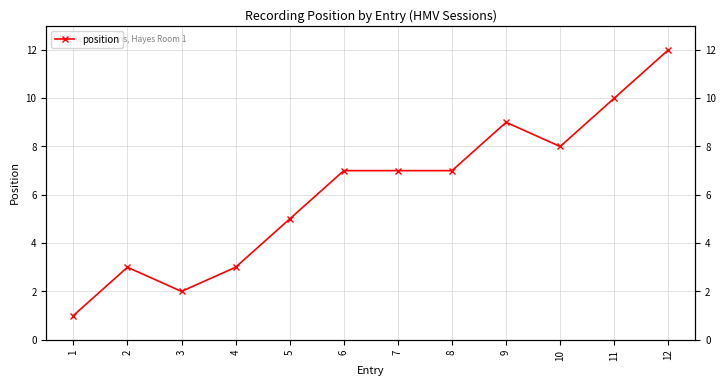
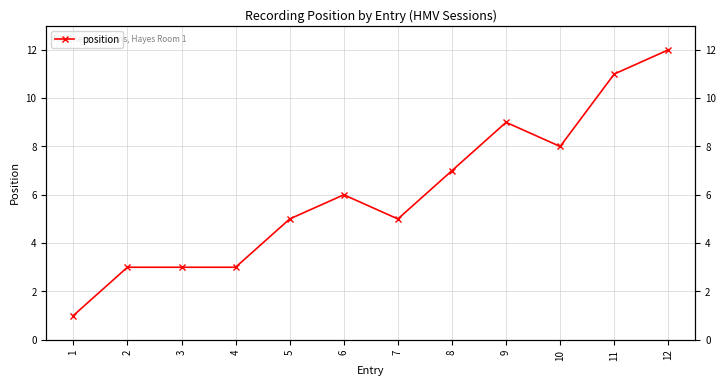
3: 2 -> 3
6: 7 -> 6
7: 7 -> 5
11: 10 -> 11
